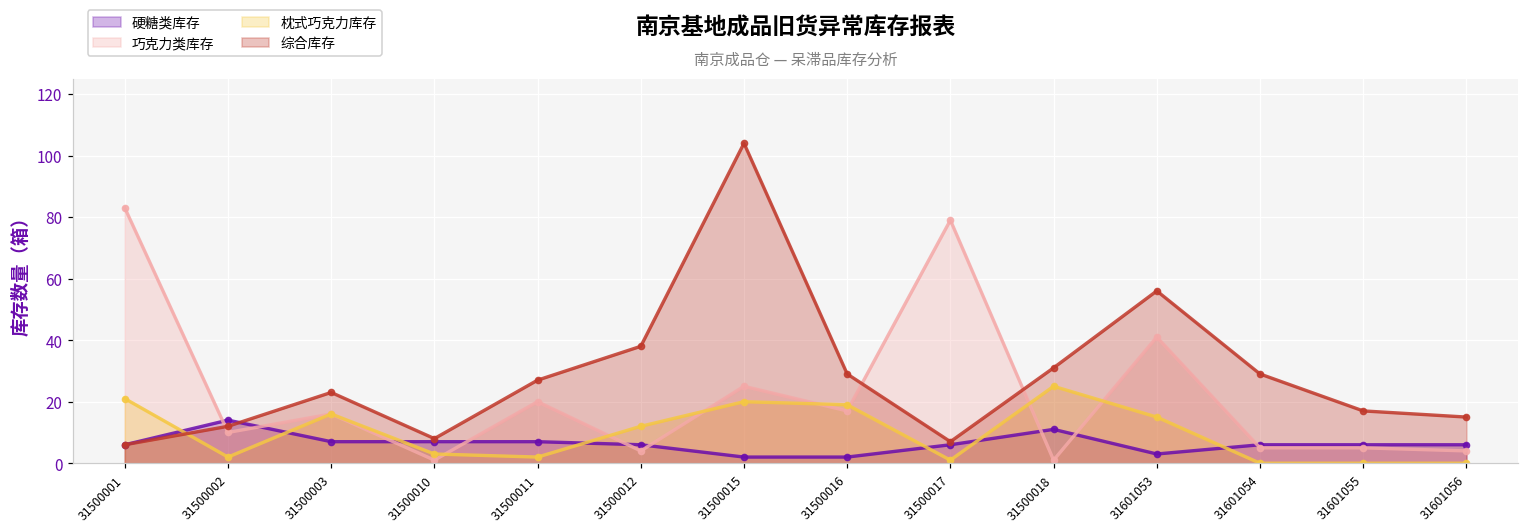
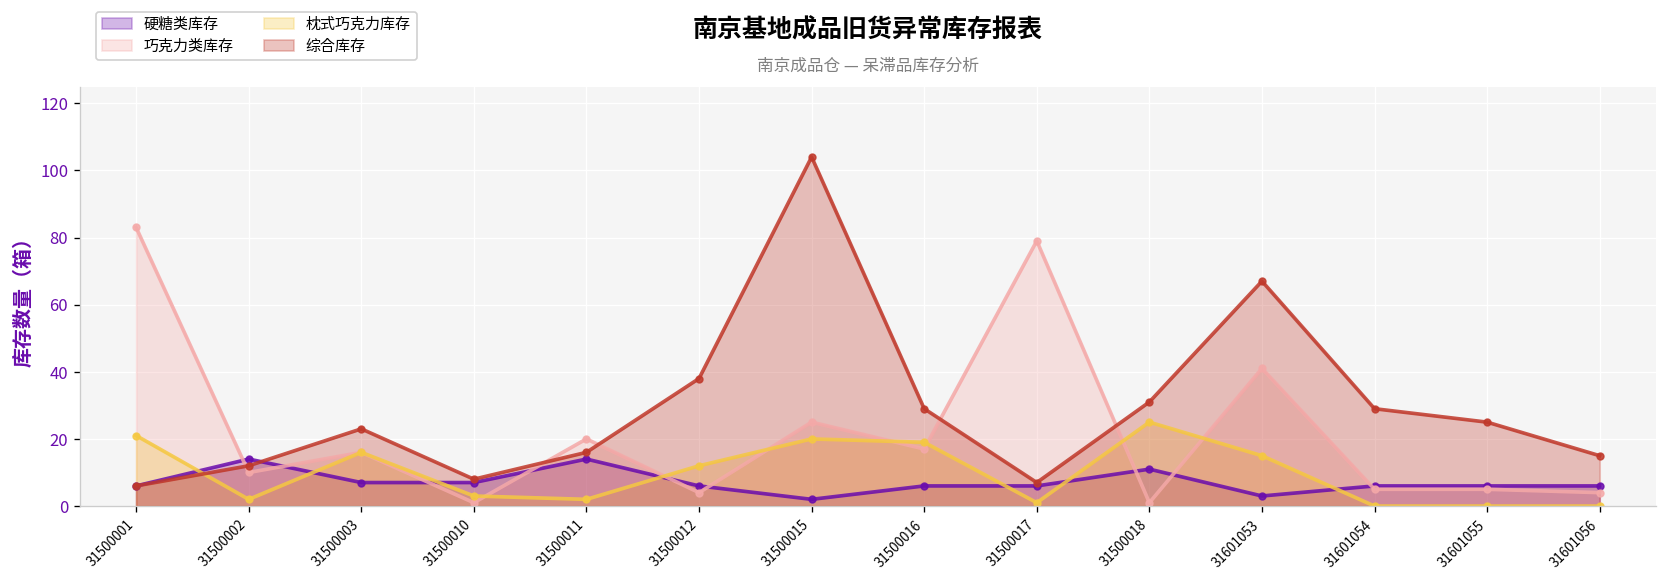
硬糖类库存, 31500011: 7 -> 14
综合库存, 31500011: 27 -> 16
硬糖类库存, 31500016: 2 -> 6
综合库存, 31601053: 56 -> 67
综合库存, 31601055: 17 -> 25
